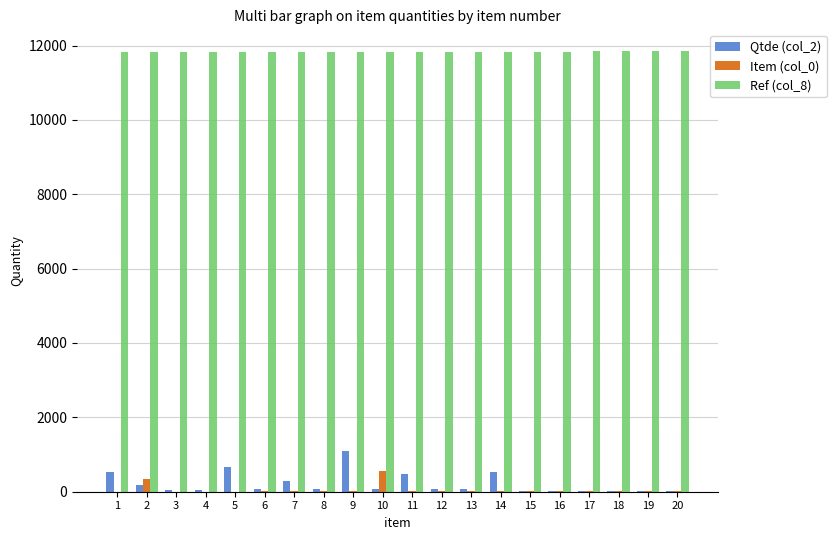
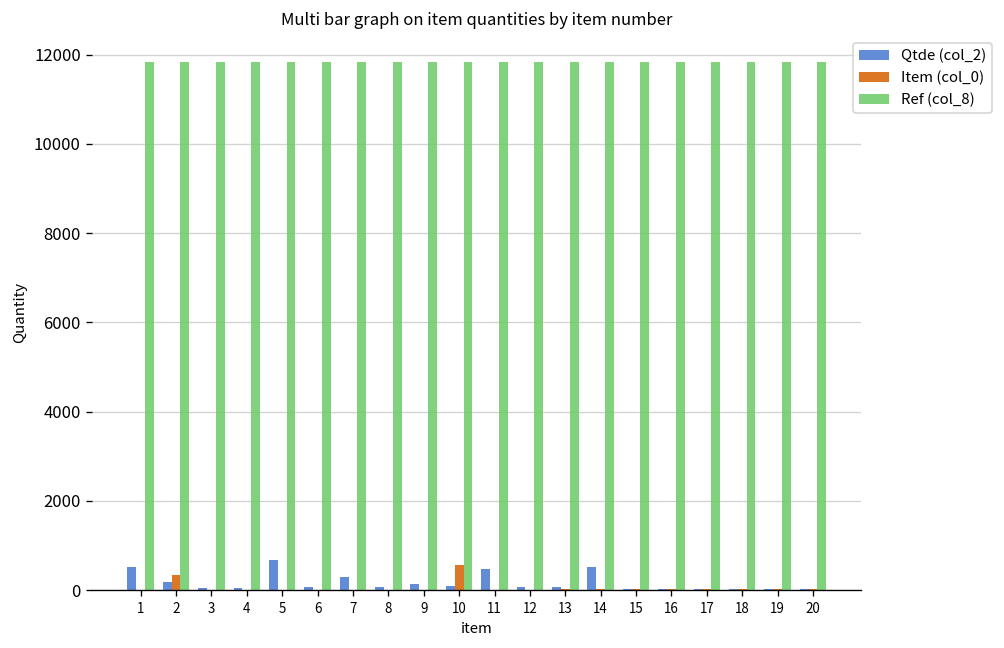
Qtde (col_2), 9: 1100 -> 100
